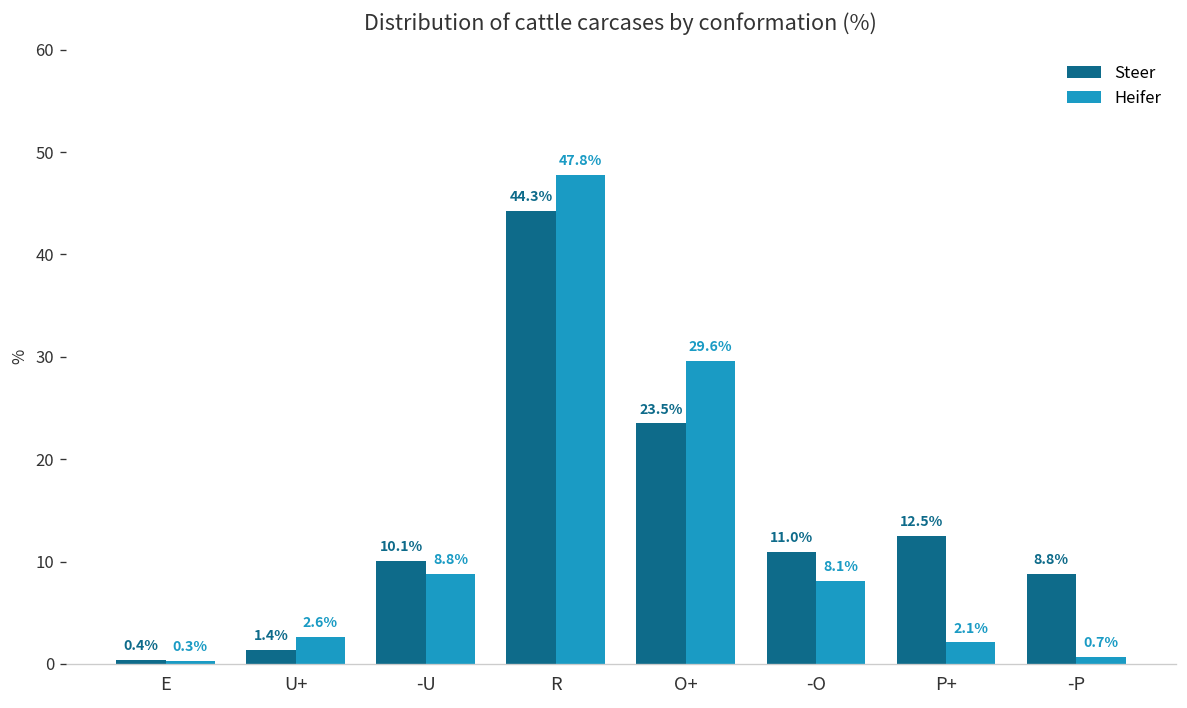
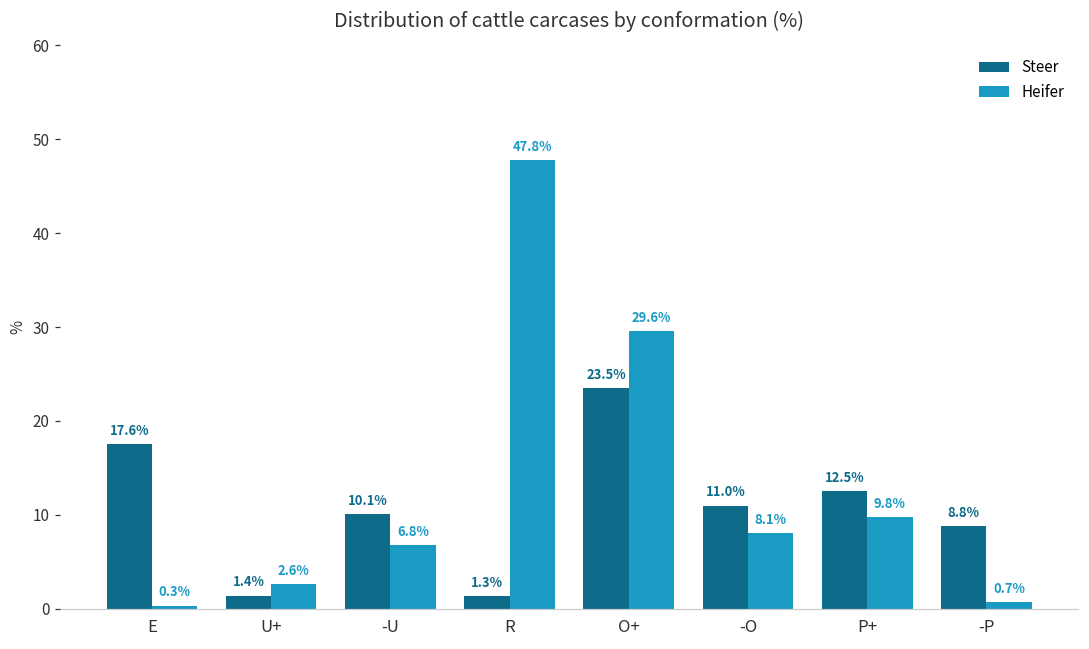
Steer, E: 0.4% -> 17.6%
Heifer, -U: 8.8% -> 6.8%
Steer, R: 44.3% -> 1.3%
Heifer, P+: 2.1% -> 9.8%
